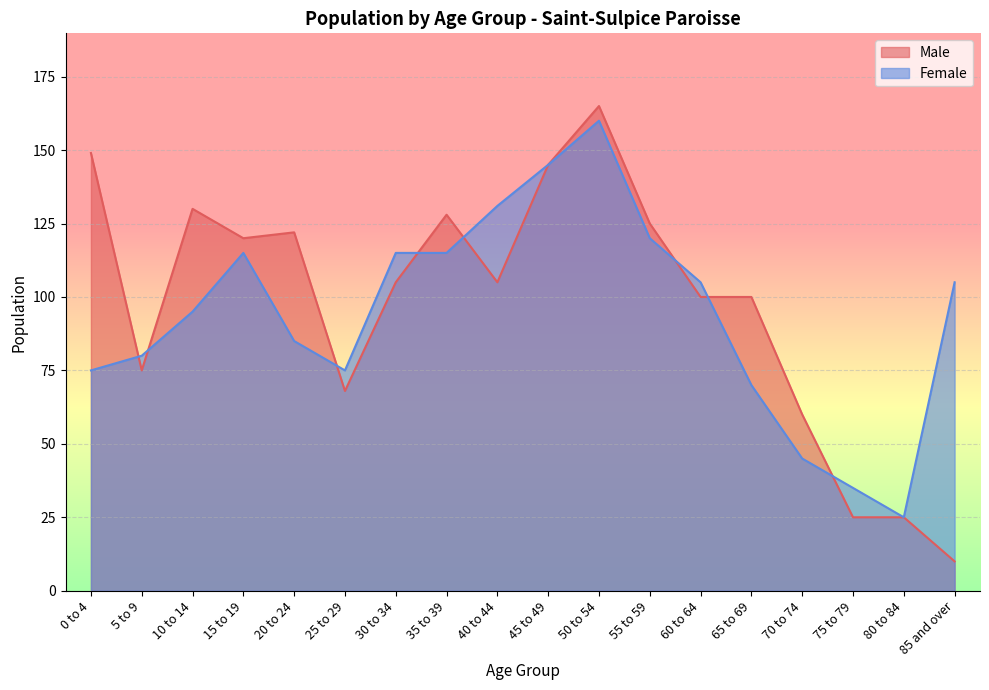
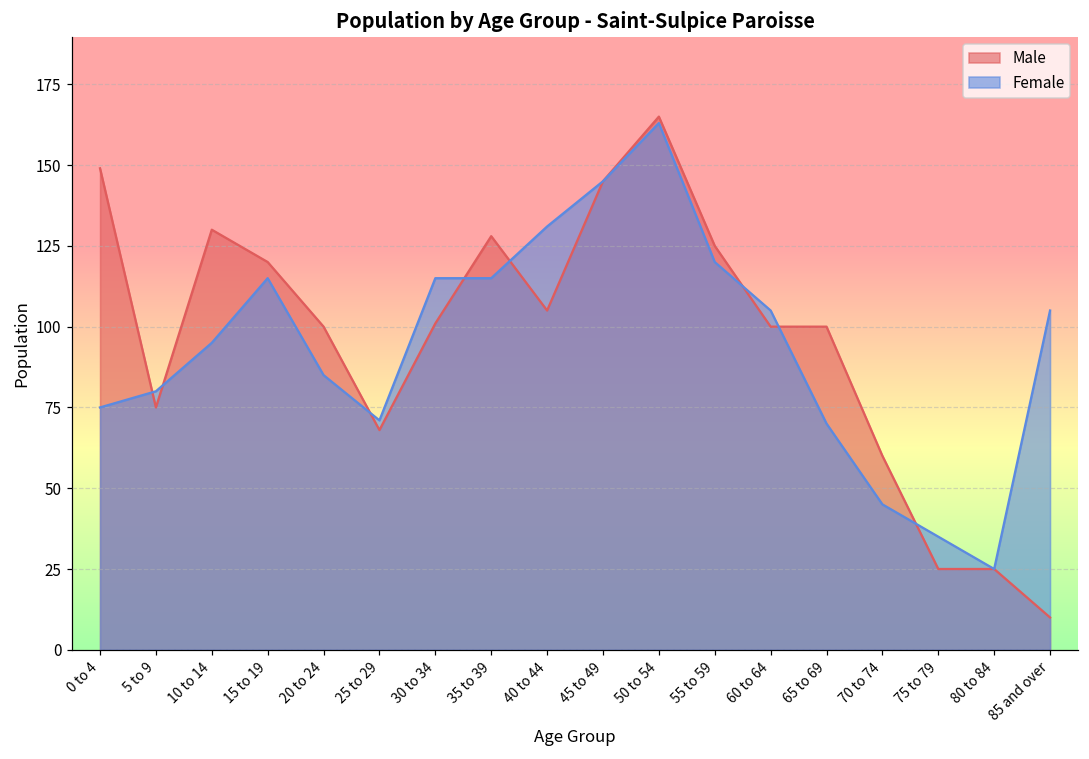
Male, 20 to 24: 122 -> 100
Female, 25 to 29: 75 -> 71
Male, 30 to 34: 105 -> 101
Female, 50 to 54: 160 -> 163
